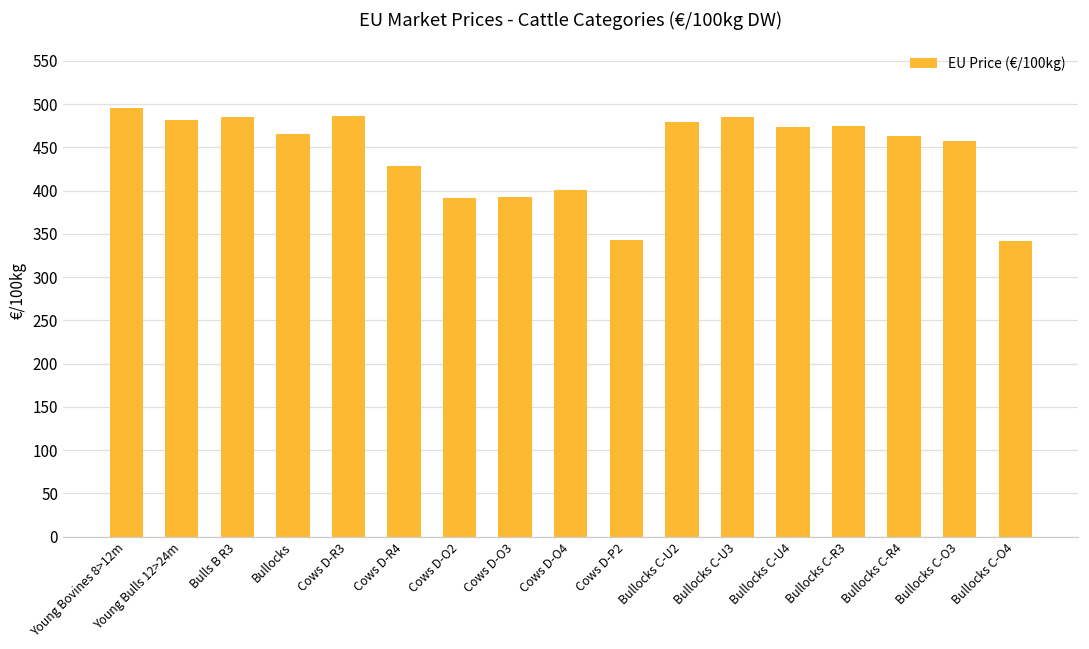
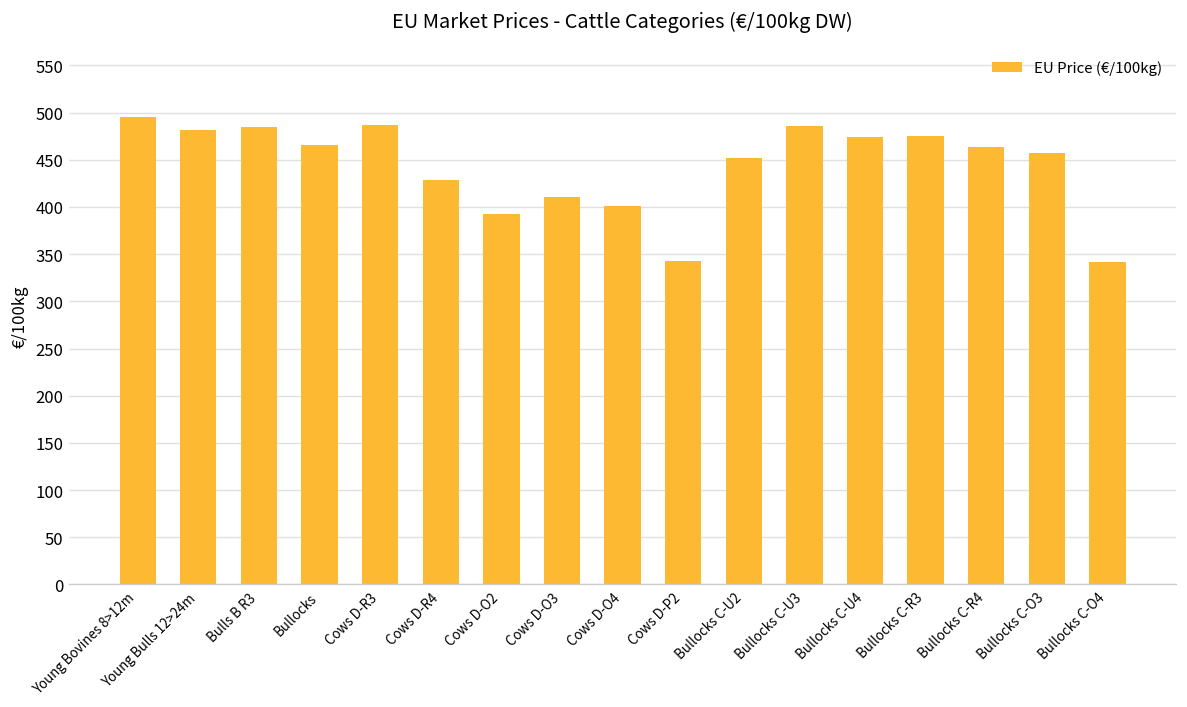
Cows D-O3: 390 -> 410
Bullocks C-U2: 480 -> 450
